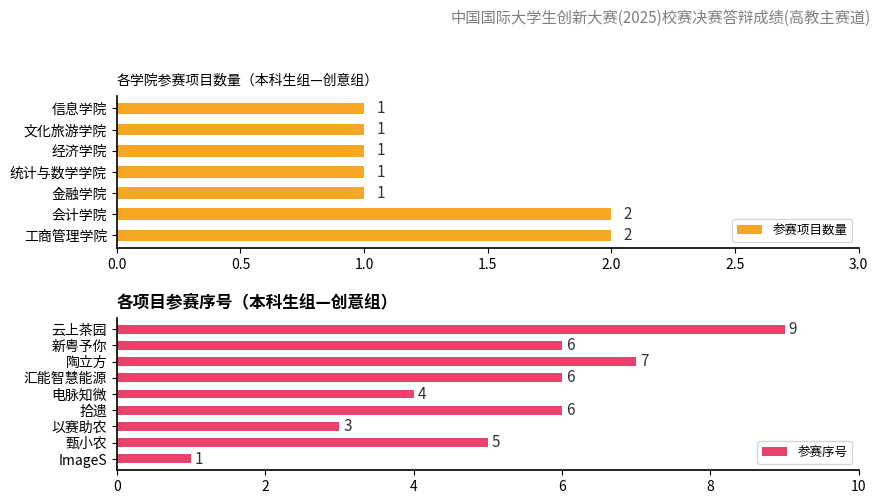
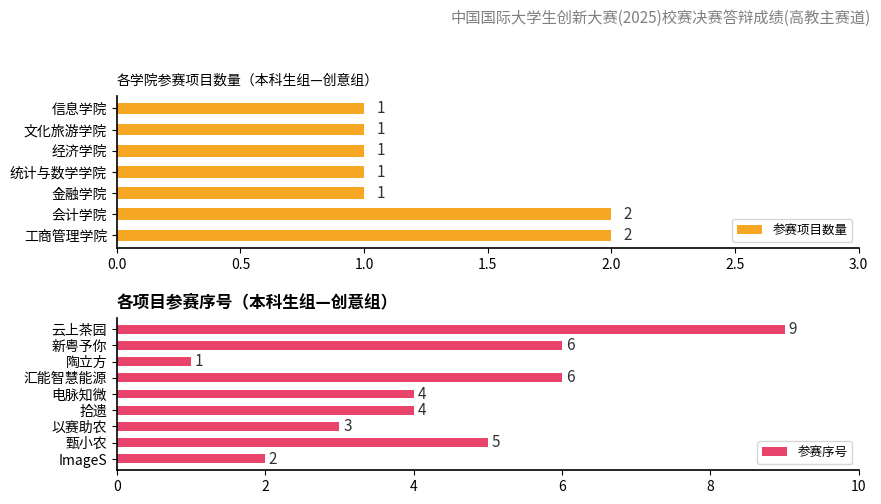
各项目参赛序号（本科生组—创意组）, 陶立方: 7 -> 1
各项目参赛序号（本科生组—创意组）, 拾遗: 6 -> 4
各项目参赛序号（本科生组—创意组）, ImageS: 1 -> 2
